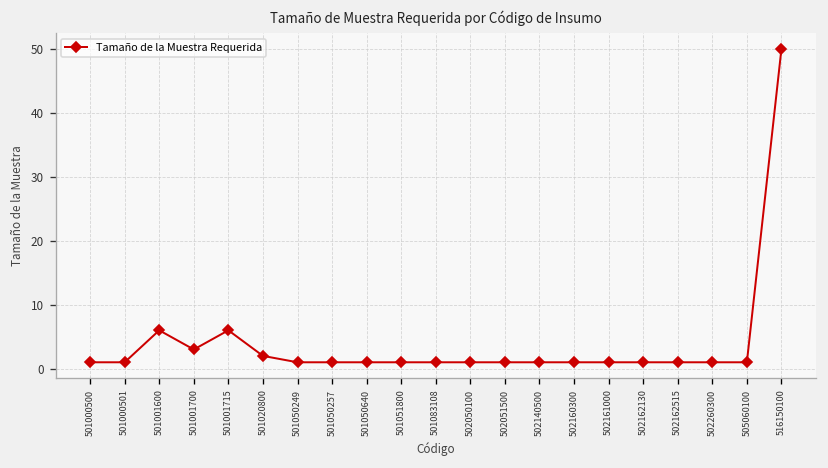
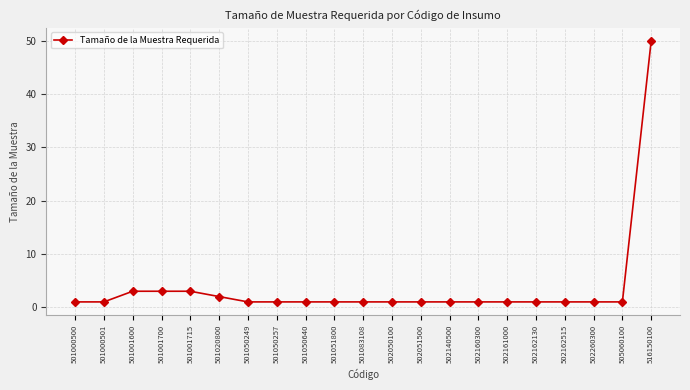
501001600: 6 -> 3
501001715: 6 -> 3
